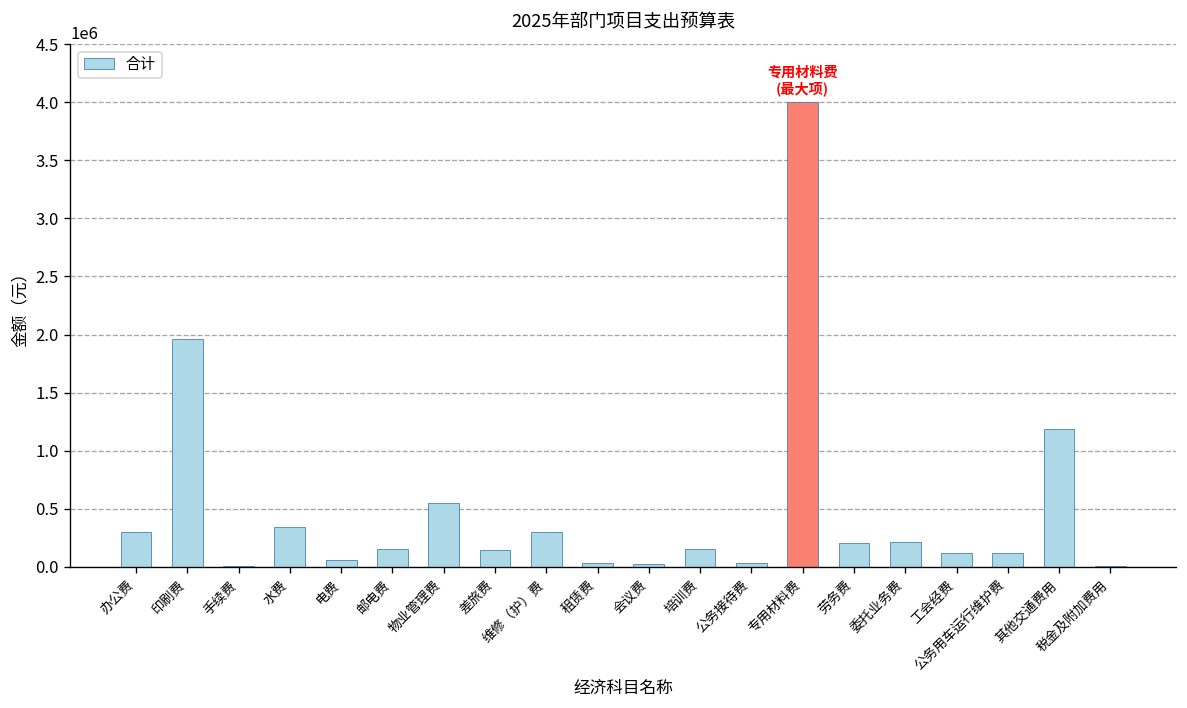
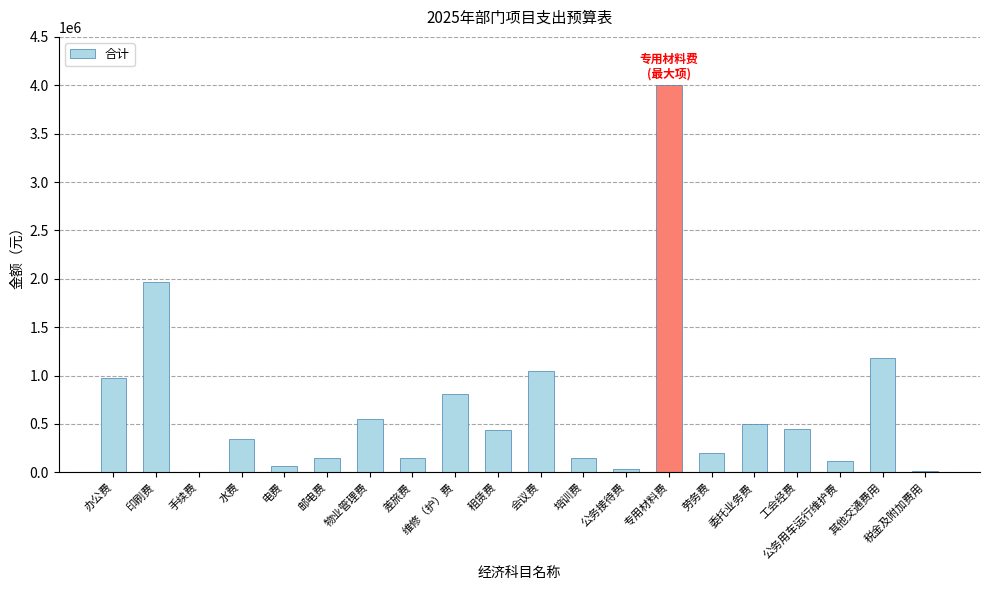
办公费: 300000 -> 1000000
维修（护）费: 300000 -> 800000
租赁费: 0 -> 400000
会议费: 0 -> 1000000
委托业务费: 200000 -> 500000
工会经费: 100000 -> 500000
